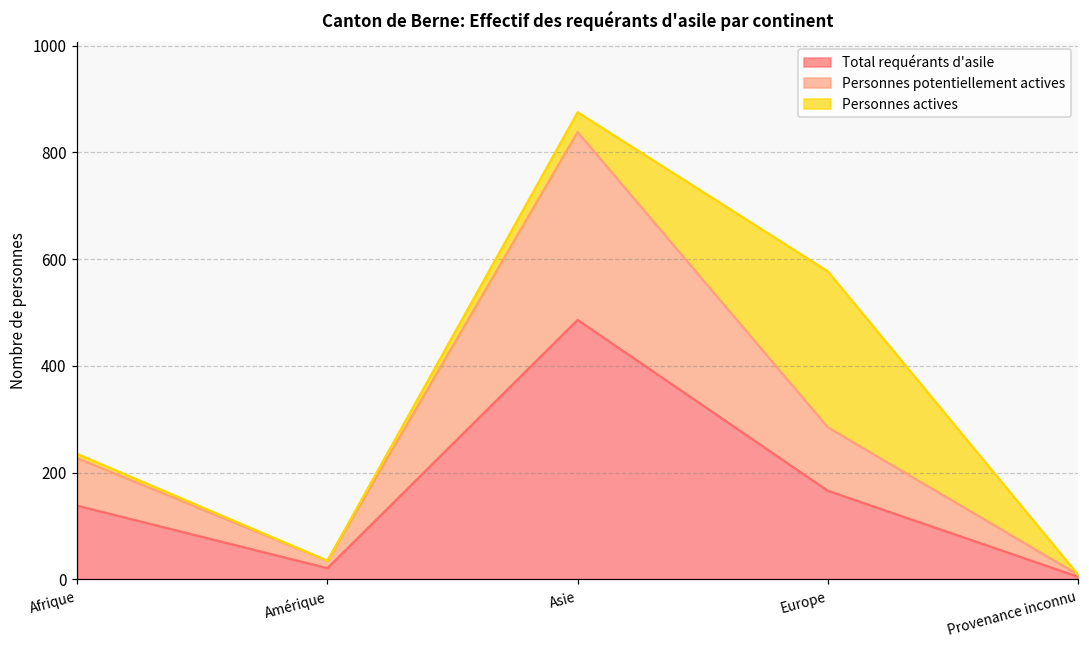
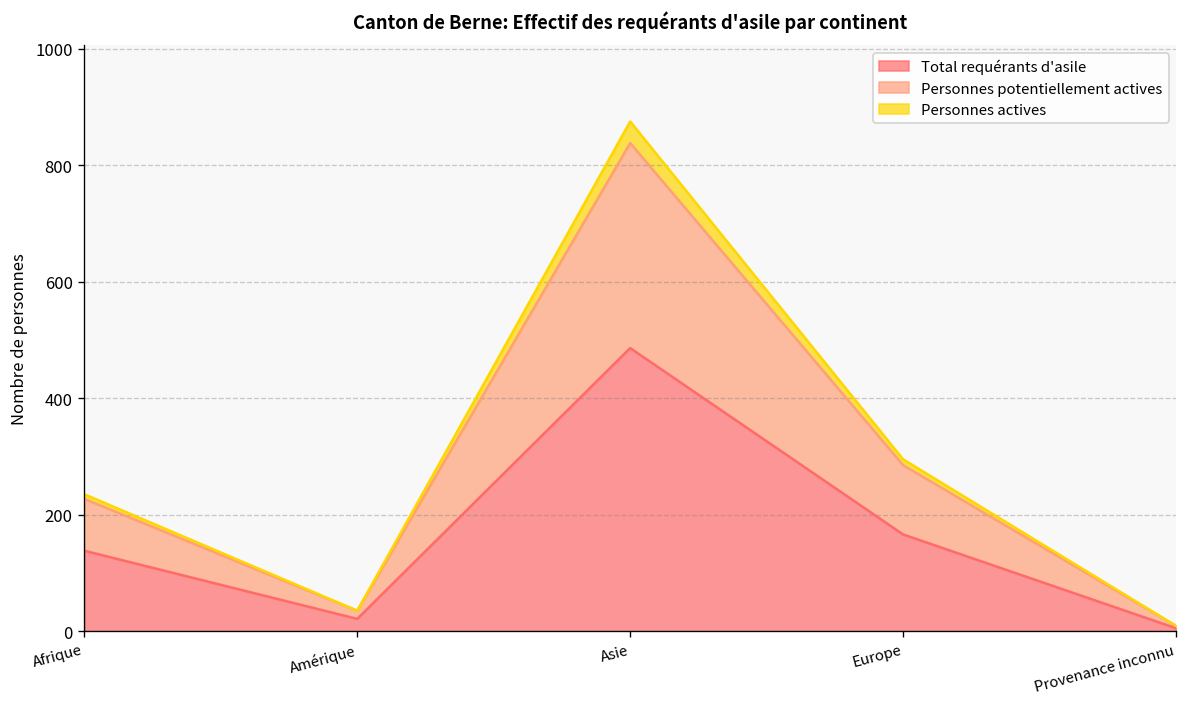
Personnes actives, Europe: 290 -> 10
